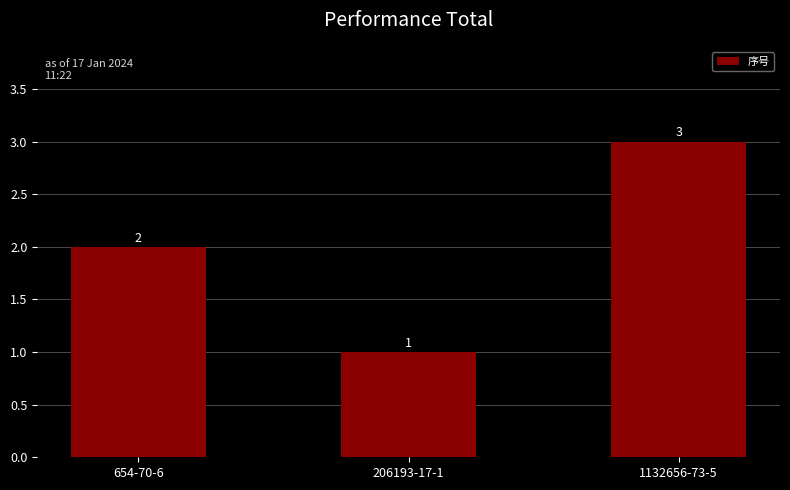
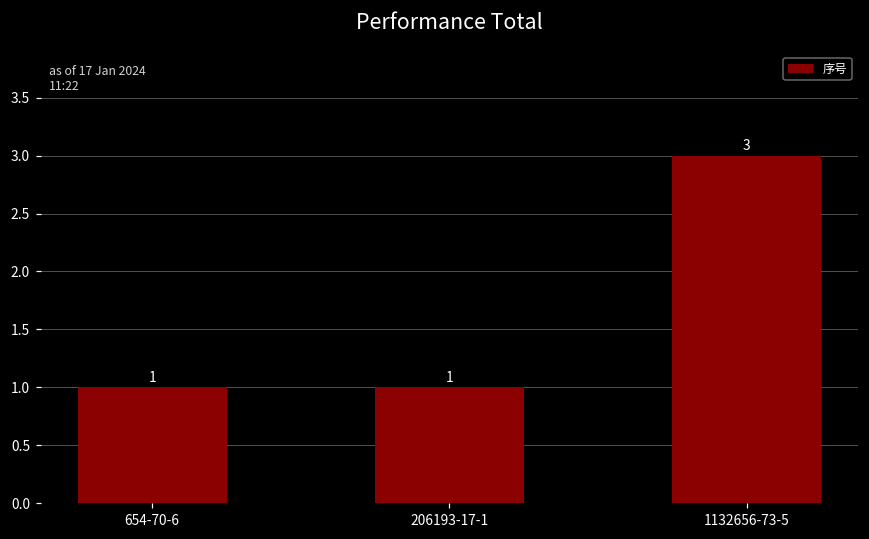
654-70-6: 2 -> 1
